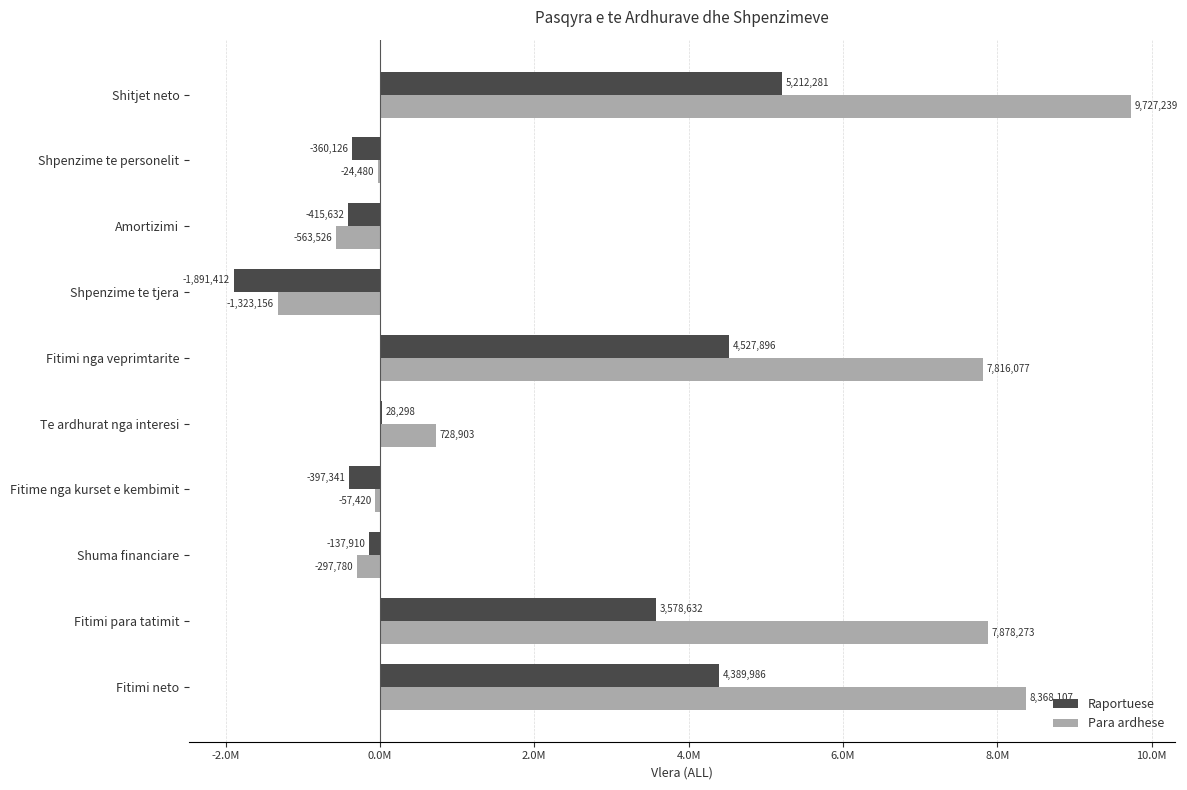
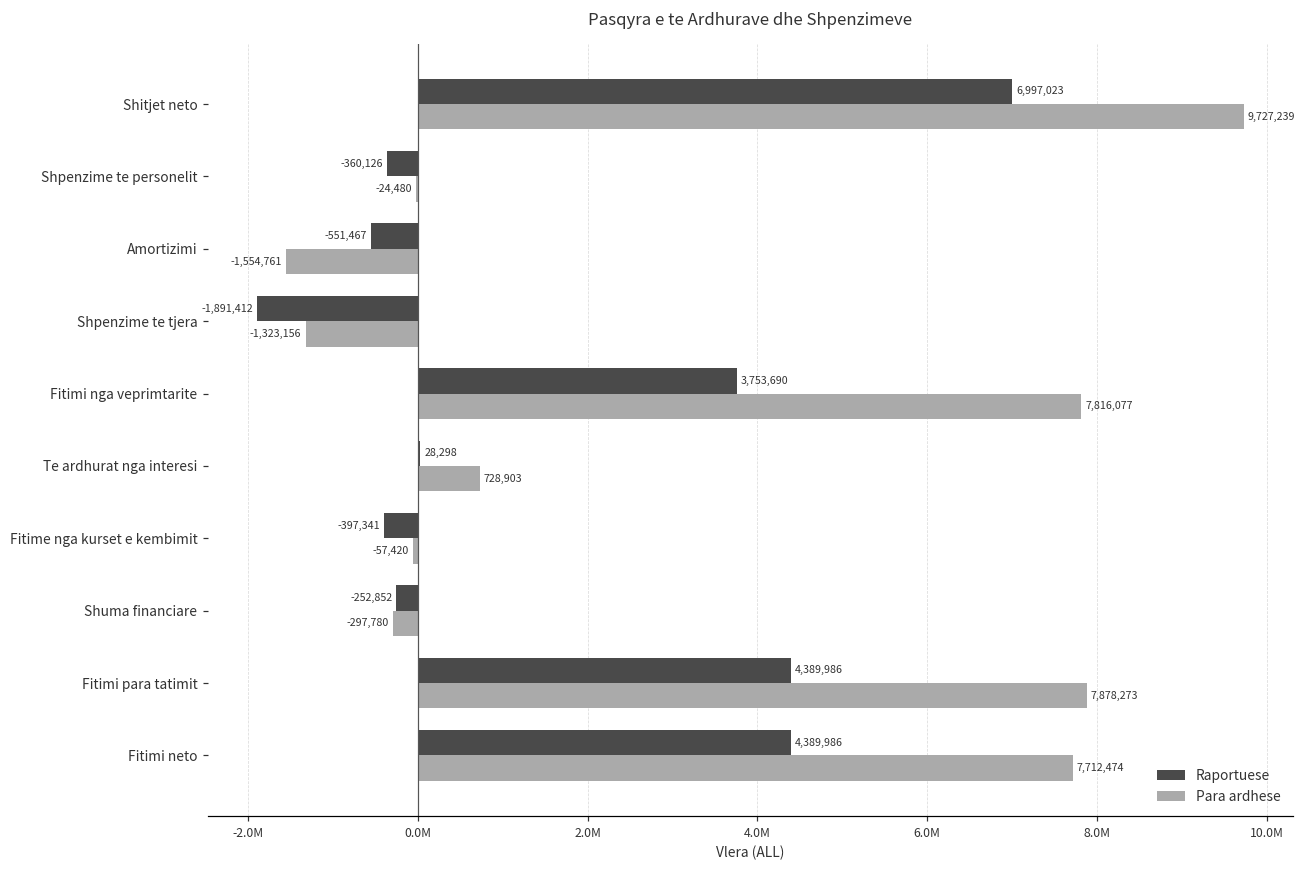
Raportuese, Shitjet neto: 5,212,281 -> 6,997,023
Raportuese, Amortizimi: -415,632 -> -551,467
Para ardhese, Amortizimi: -563,526 -> -1,554,761
Raportuese, Fitimi nga veprimtarite: 4,527,896 -> 3,753,690
Raportuese, Shuma financiare: -137,910 -> -252,852
Raportuese, Fitimi para tatimit: 3,578,632 -> 4,389,986
Para ardhese, Fitimi neto: 8,368,107 -> 7,712,474
